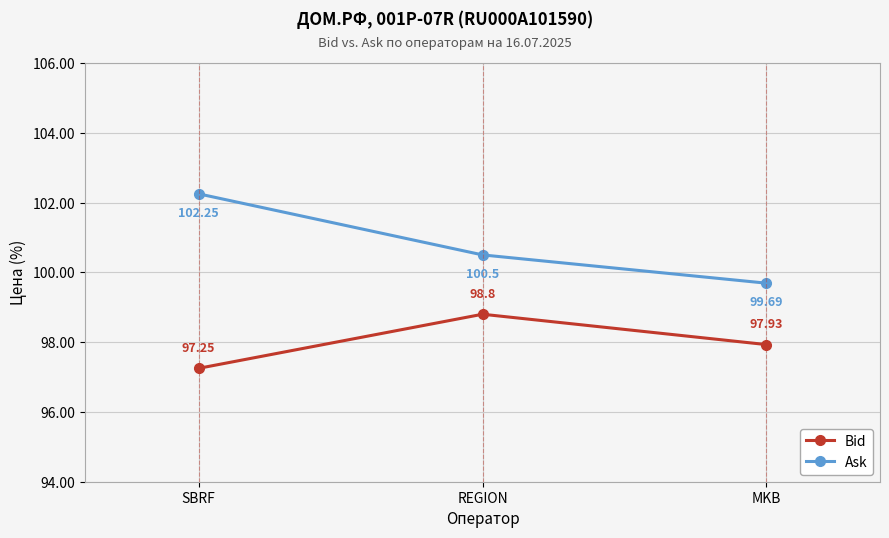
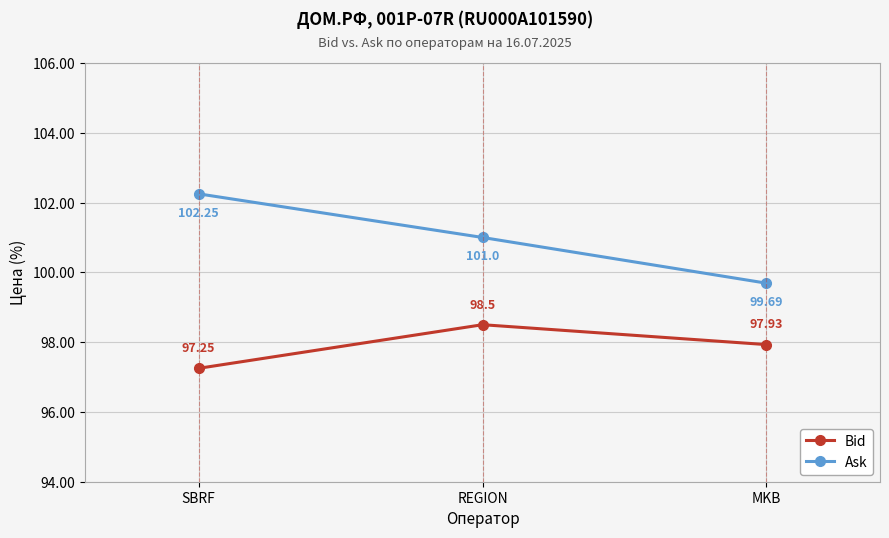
Bid, REGION: 98.8 -> 98.5
Ask, REGION: 100.5 -> 101.0
